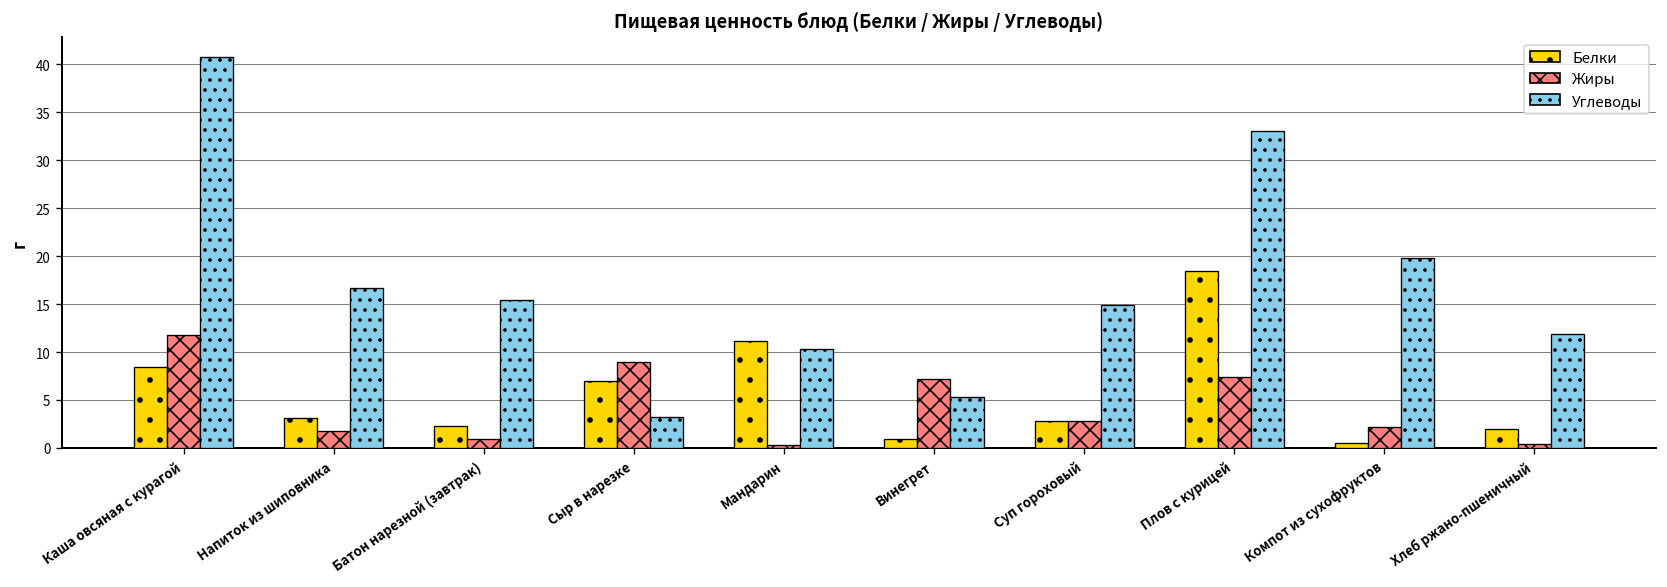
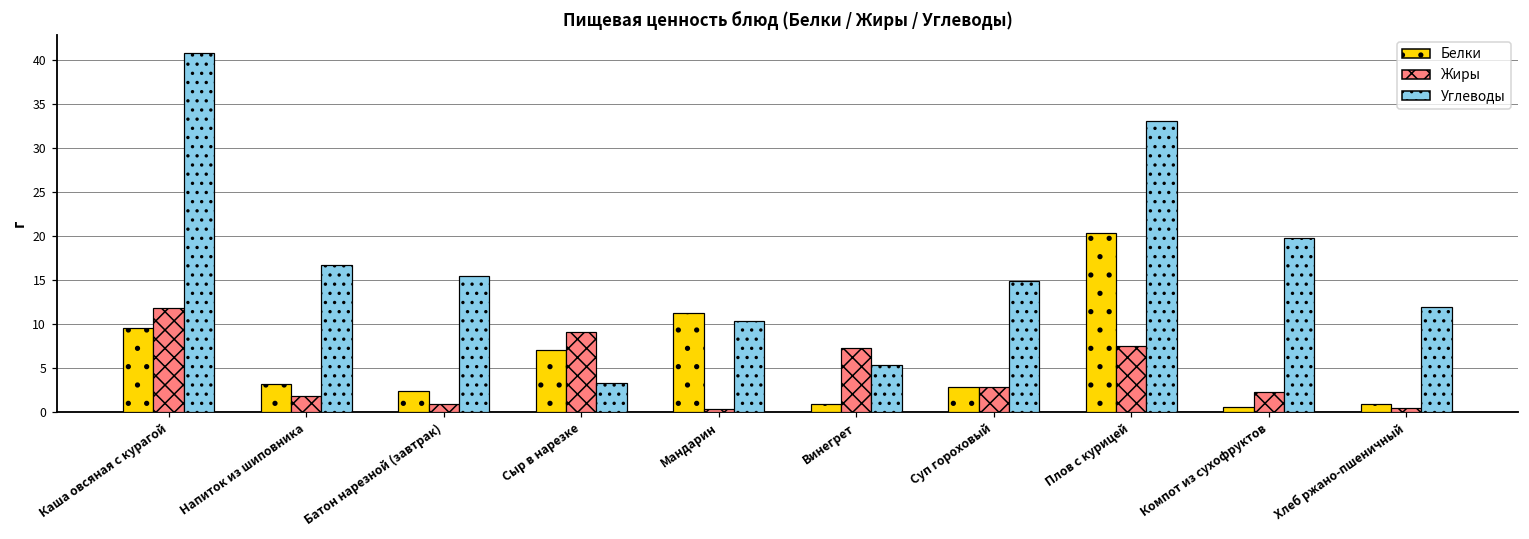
Белки, Каша овсяная с курагой: 8 -> 10
Белки, Плов с курицей: 19 -> 20
Белки, Хлеб ржано-пшеничный: 2 -> 1
